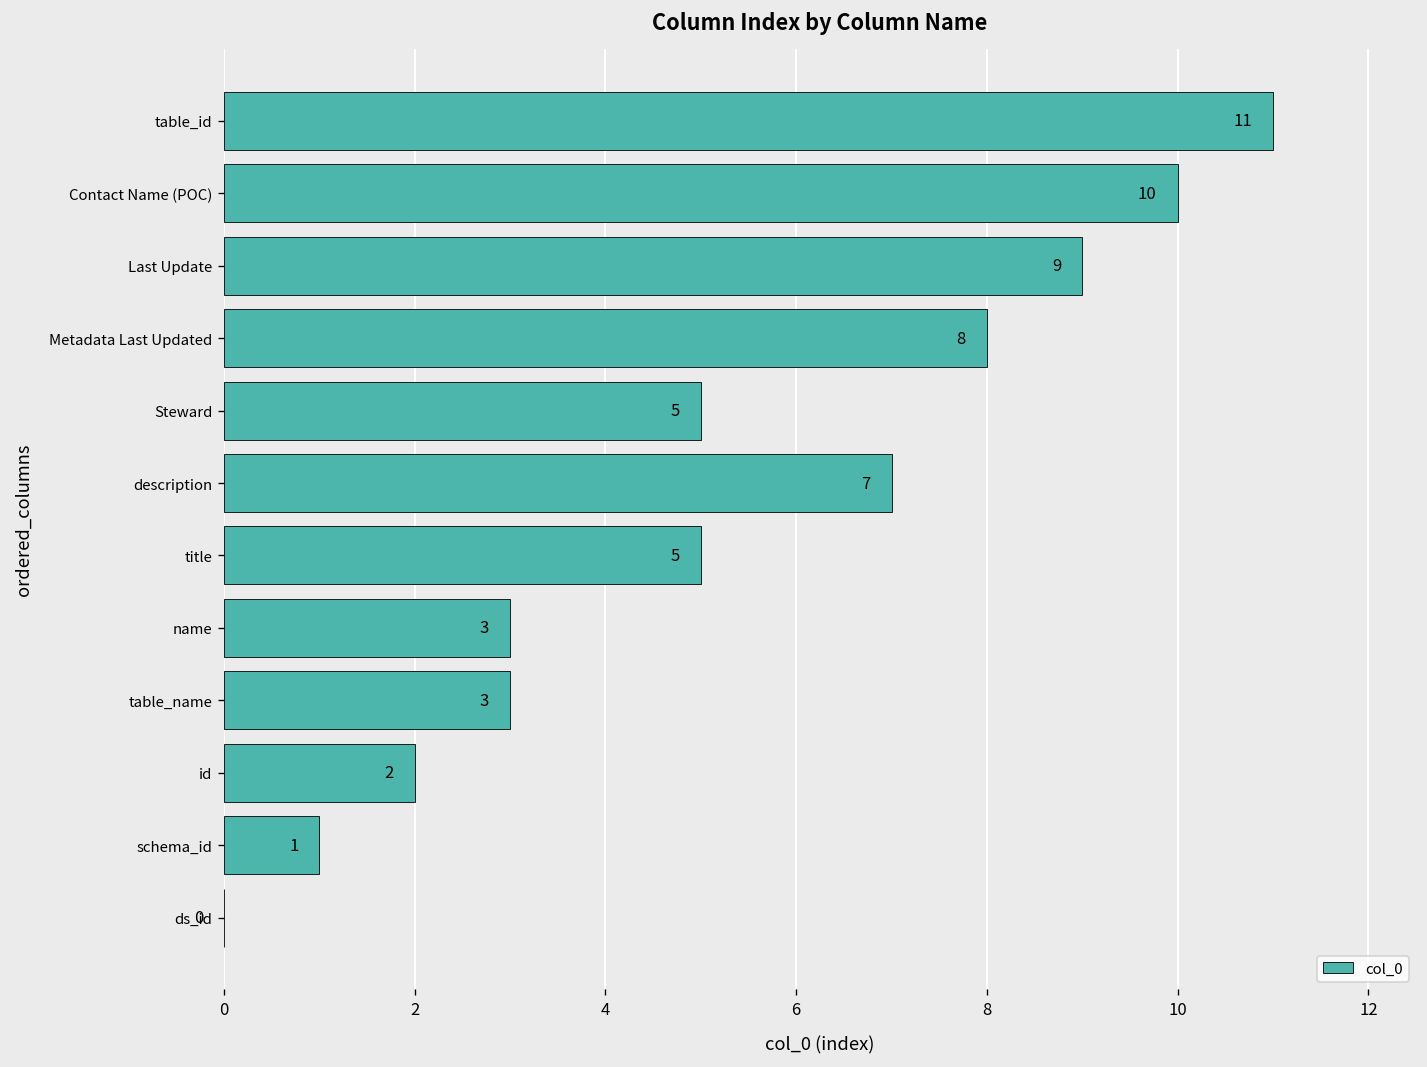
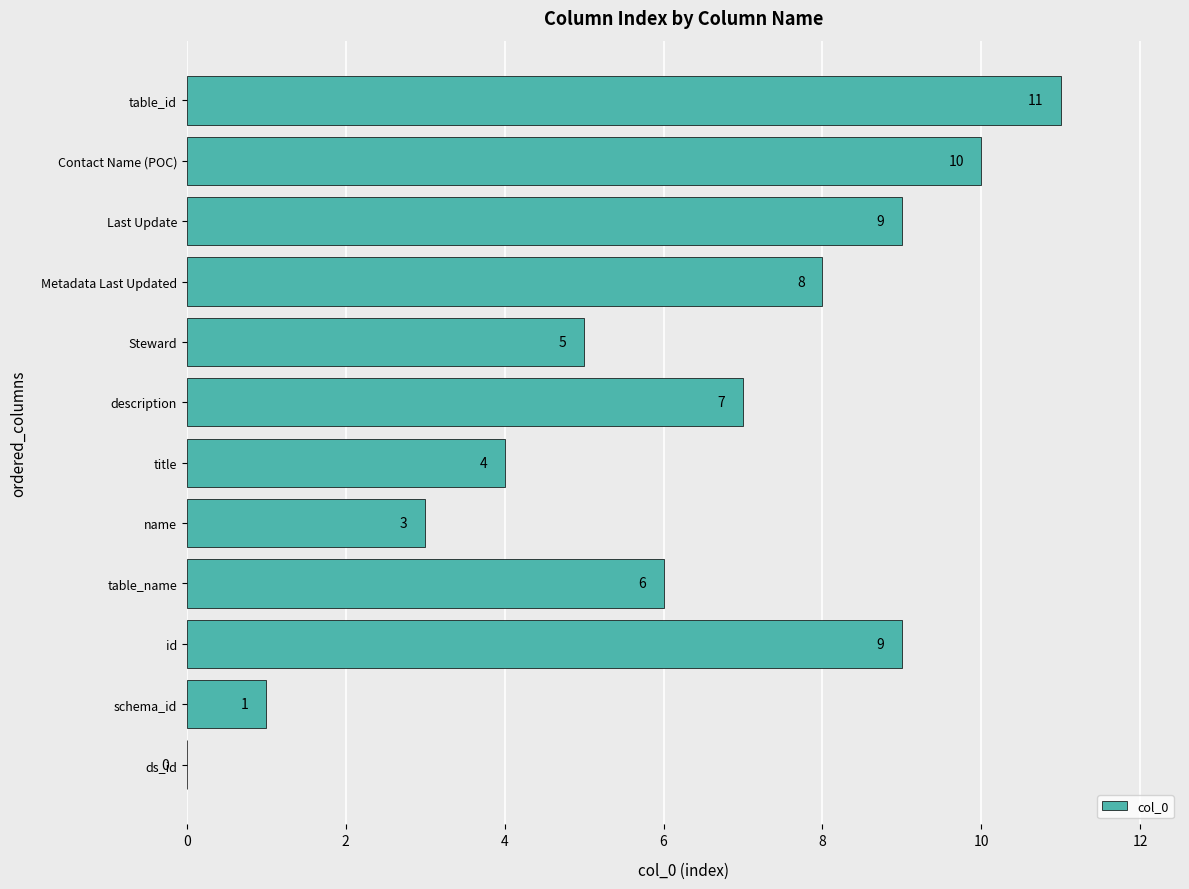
title: 5 -> 4
table_name: 3 -> 6
id: 2 -> 9
